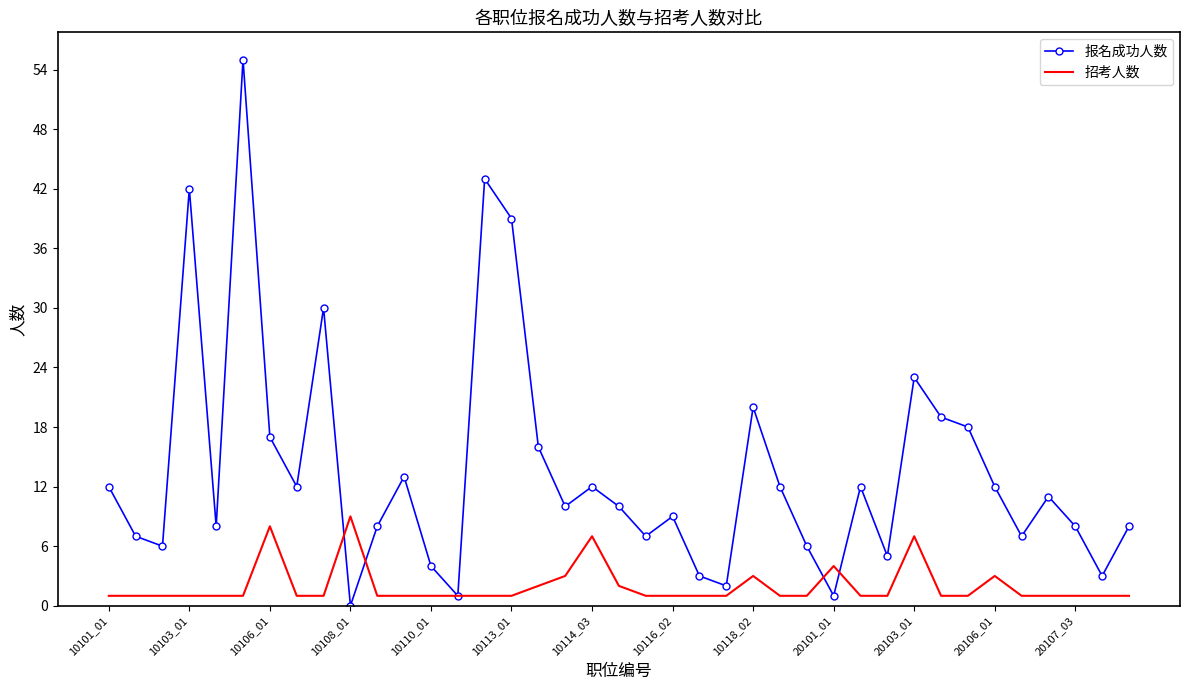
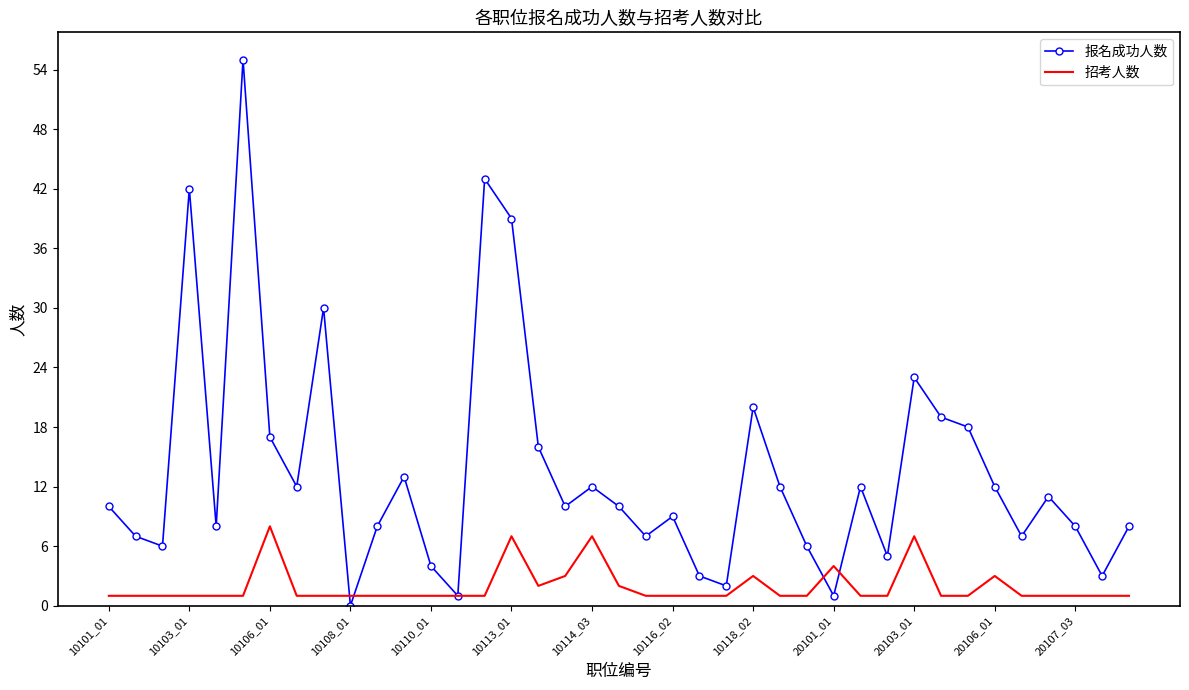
报名成功人数, 10101_01: 12 -> 10
招考人数, 10108_01: 9 -> 1
招考人数, 10113_01: 1 -> 7
